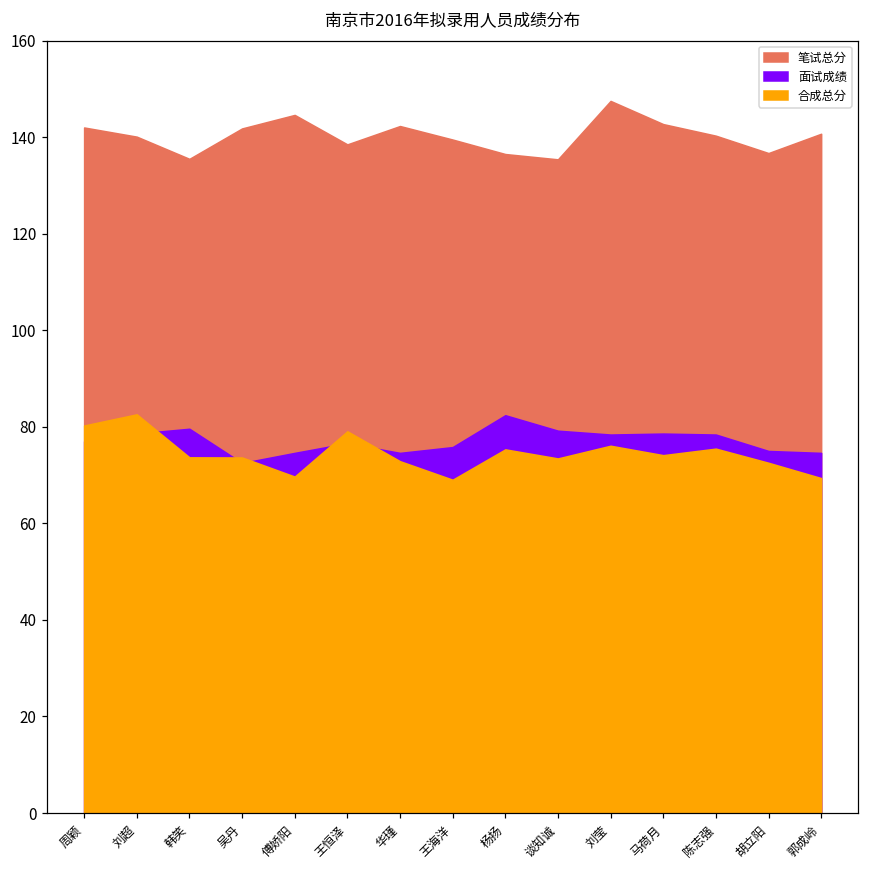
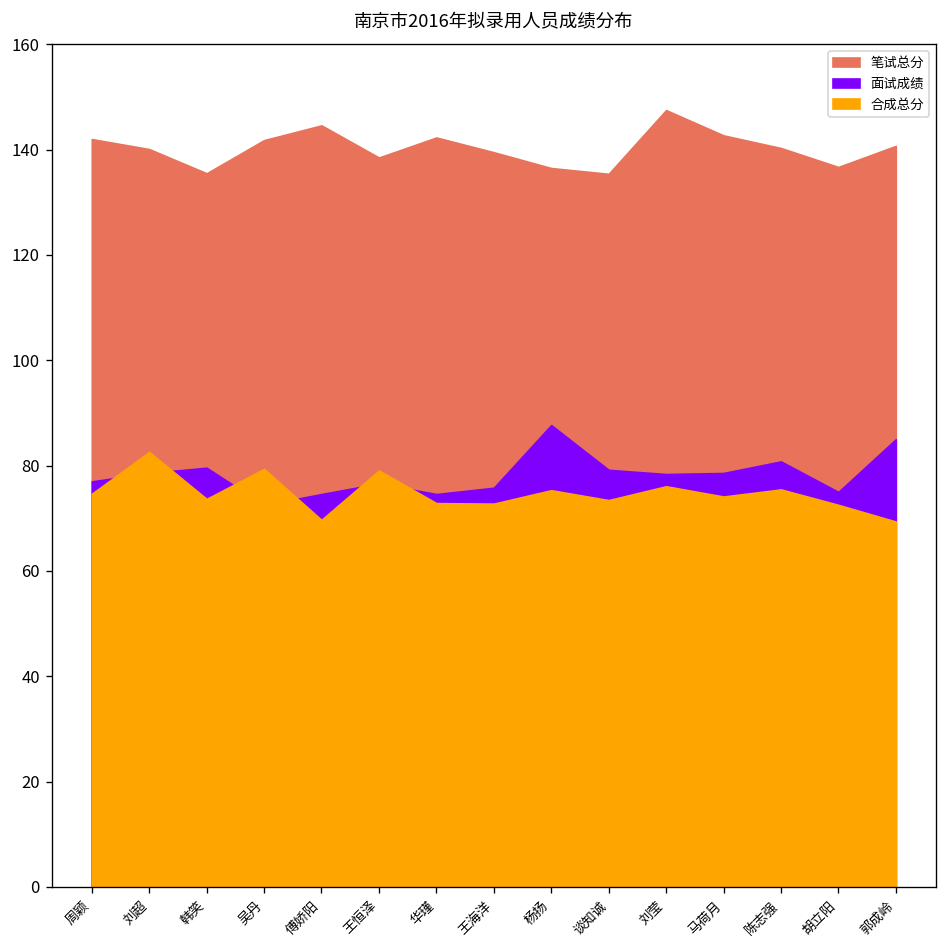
合成总分, 周颖: 80 -> 75
合成总分, 吴丹: 74 -> 79
合成总分, 王海洋: 69 -> 73
面试成绩, 杨扬: 82 -> 88
面试成绩, 陈志强: 78 -> 81
面试成绩, 郭成岭: 75 -> 85
